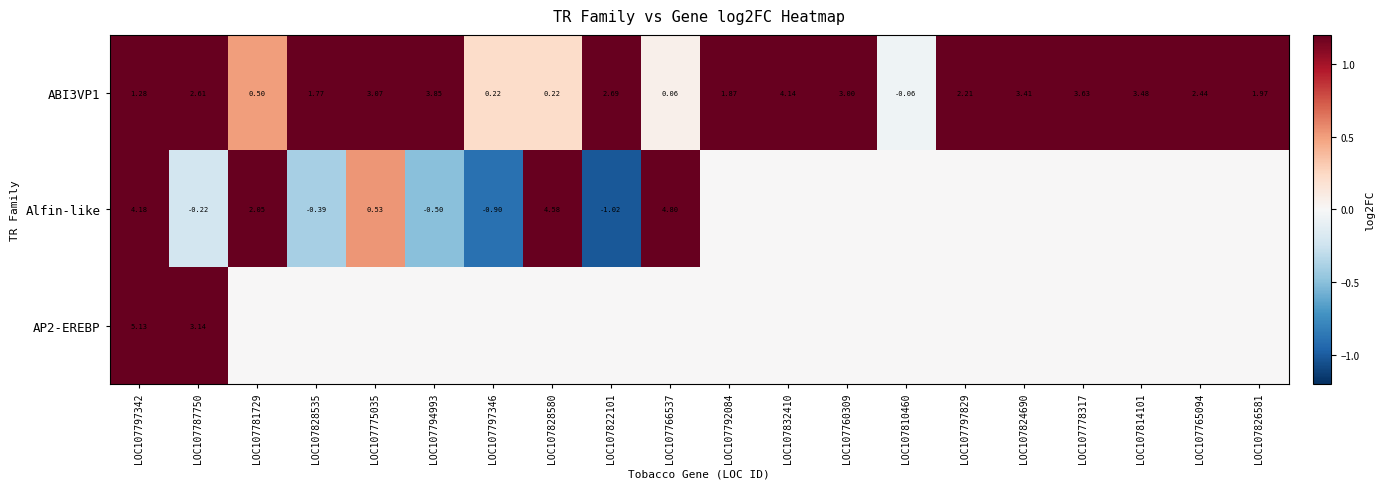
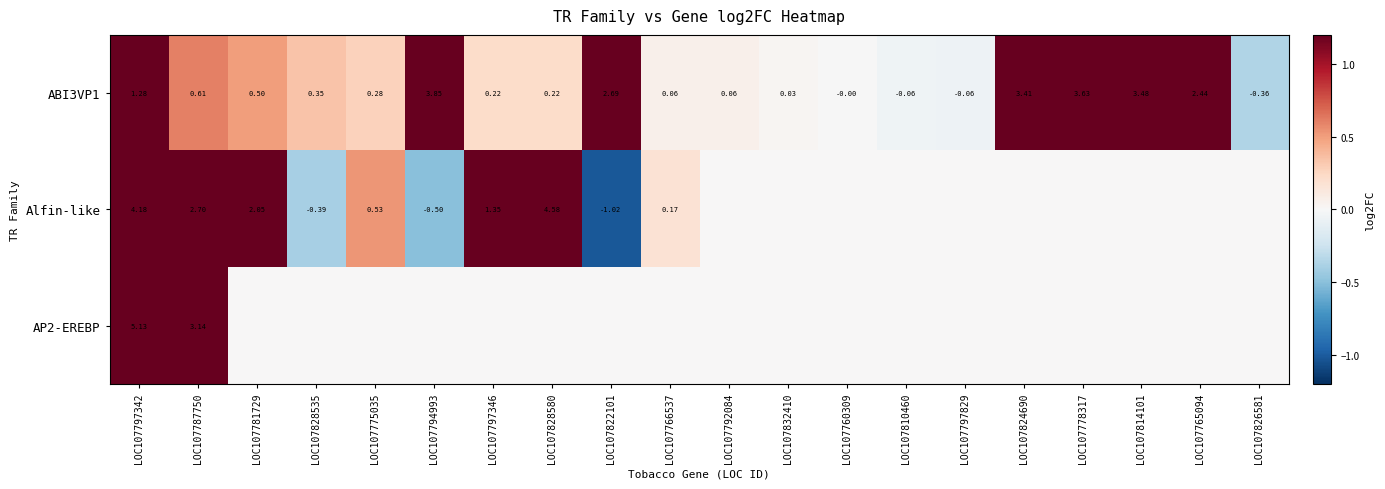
ABI3VP1, LOC107787750: 2.61 -> 0.61
ABI3VP1, LOC107828535: 1.77 -> 0.35
ABI3VP1, LOC107775035: 3.07 -> 0.28
ABI3VP1, LOC107792084: 1.87 -> 0.06
ABI3VP1, LOC107832410: 4.14 -> 0.03
ABI3VP1, LOC107760309: 3.00 -> -0.00
ABI3VP1, LOC107797829: 2.21 -> -0.06
ABI3VP1, LOC107826581: 1.97 -> -0.36
Alfin-like, LOC107787750: -0.22 -> 2.70
Alfin-like, LOC107797346: -0.90 -> 1.35
Alfin-like, LOC107766537: 4.80 -> 0.17
